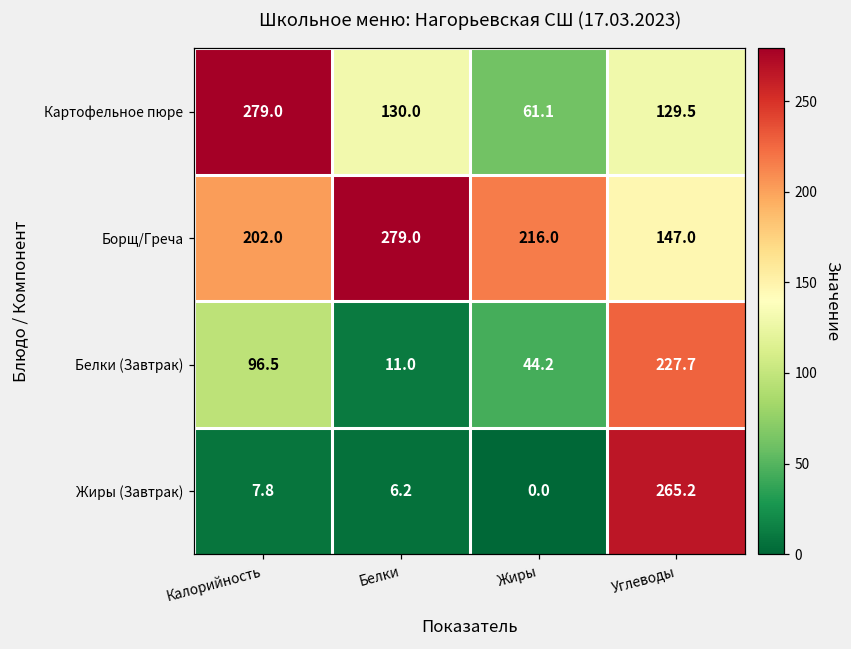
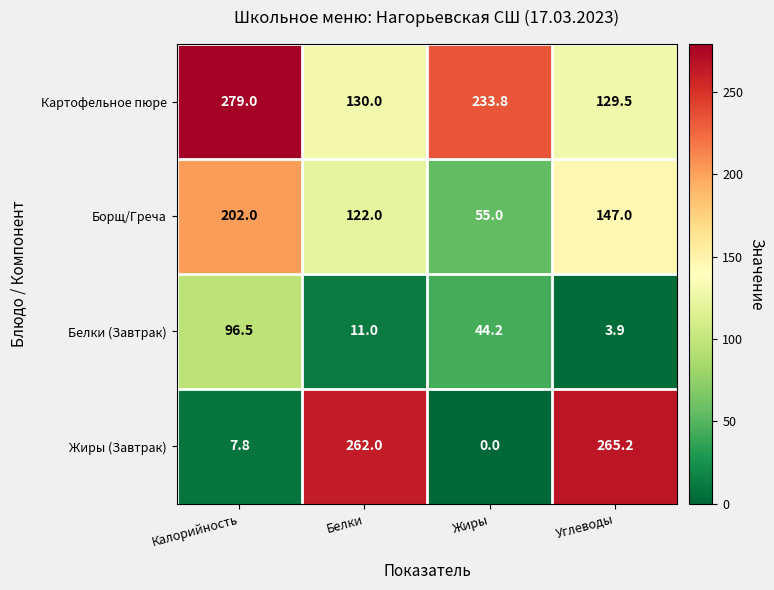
Картофельное пюре, Жиры: 61.1 -> 233.8
Борщ/Греча, Белки: 279.0 -> 122.0
Борщ/Греча, Жиры: 216.0 -> 55.0
Белки (Завтрак), Углеводы: 227.7 -> 3.9
Жиры (Завтрак), Белки: 6.2 -> 262.0
